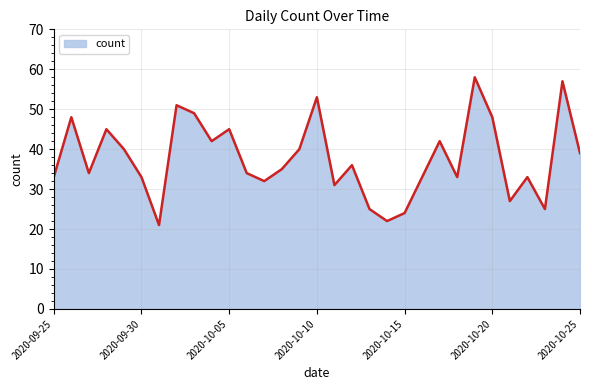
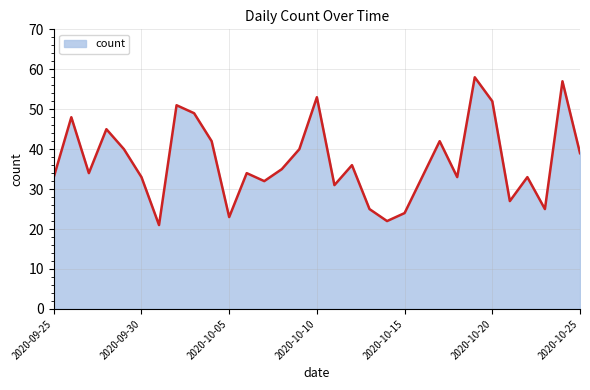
2020-10-05: 45 -> 23
2020-10-20: 48 -> 52
